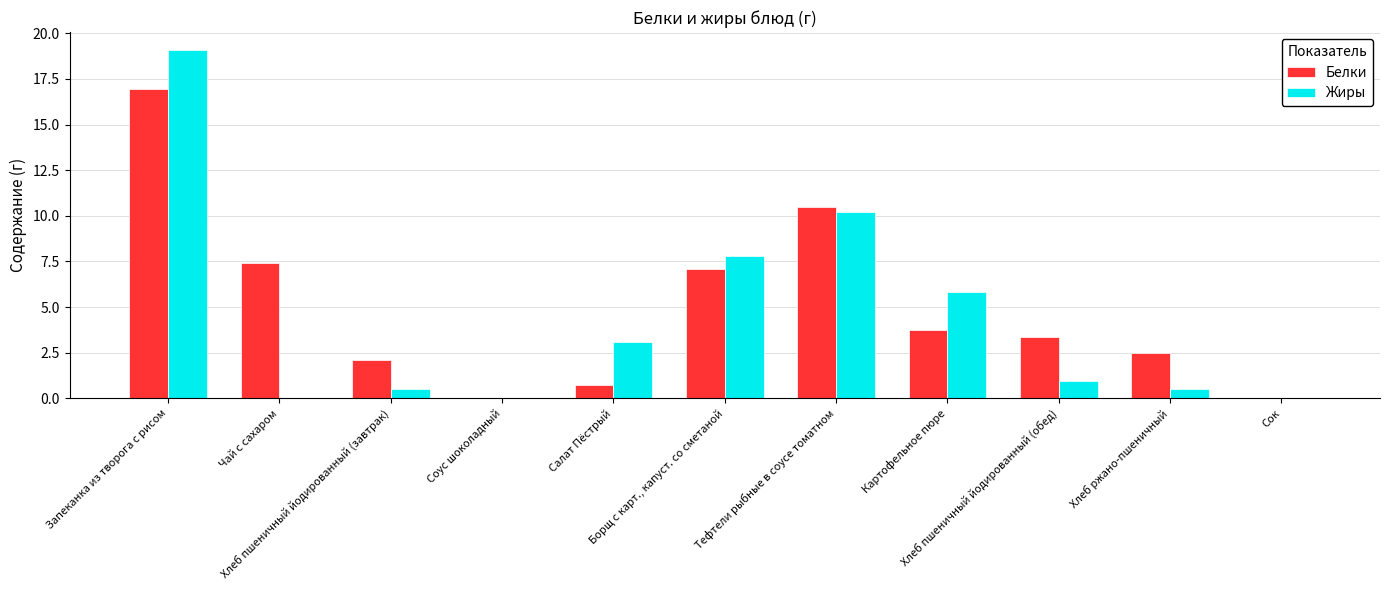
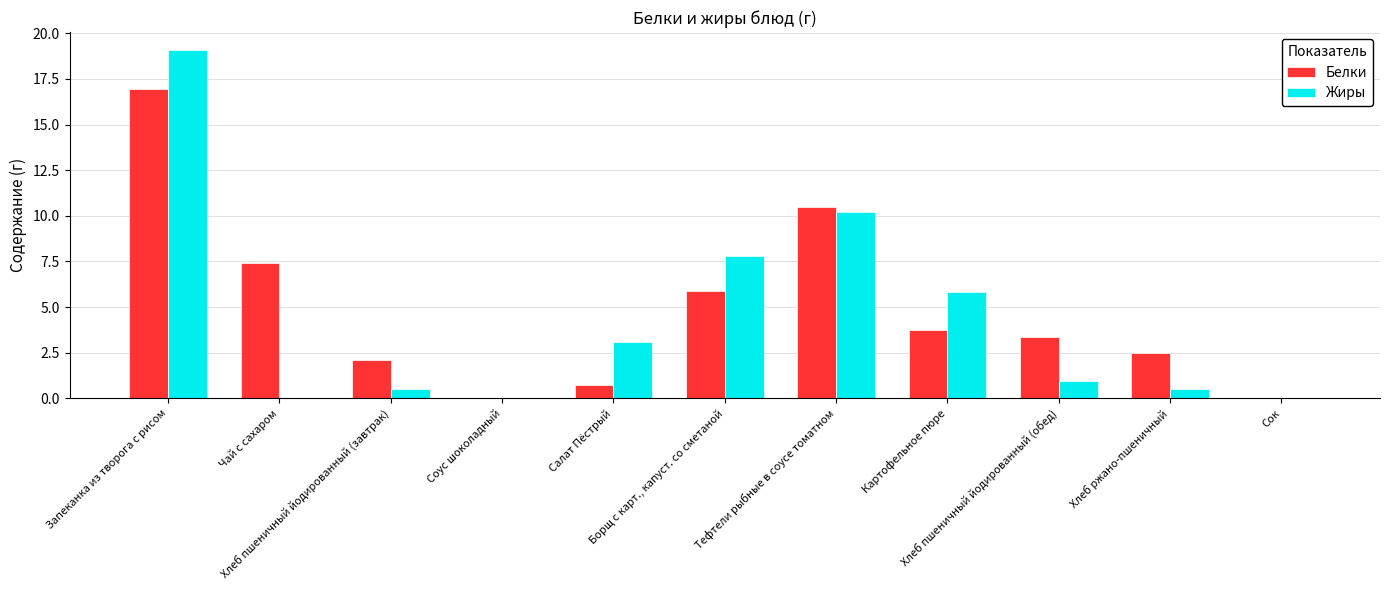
Белки, Борщ с карт., капуст. со сметаной: 7.1 -> 5.9
